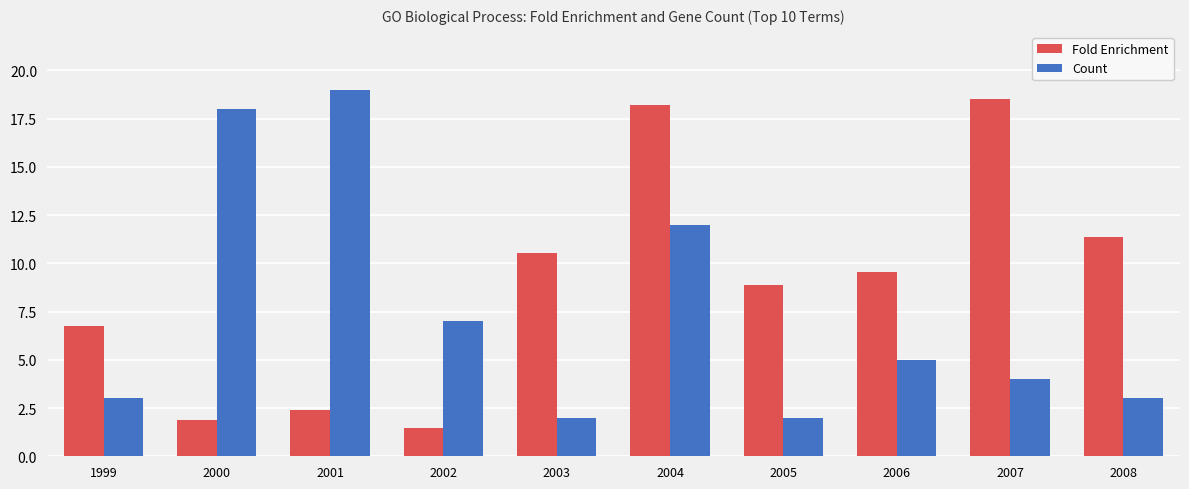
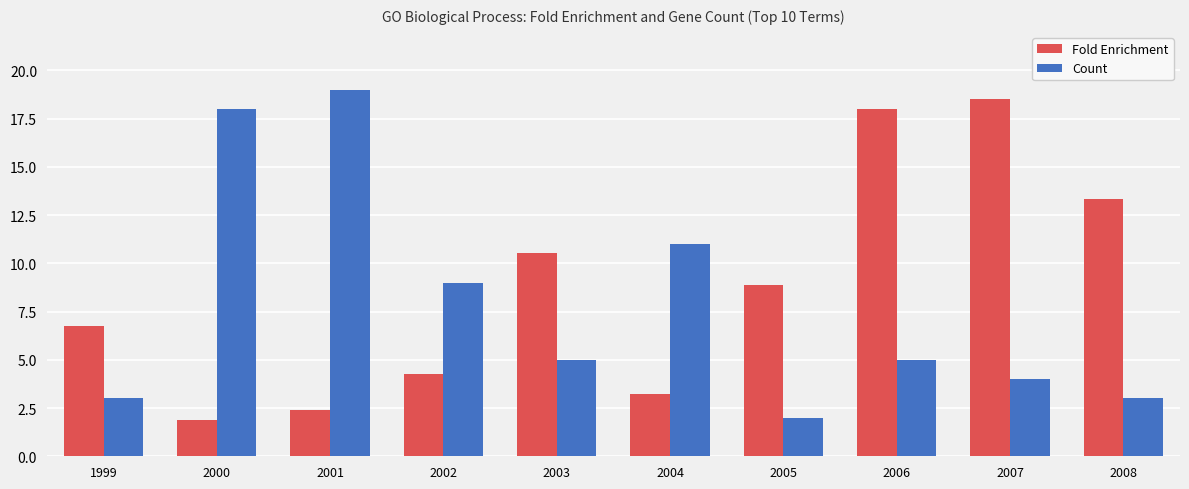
Fold Enrichment, 2002: 1.5 -> 4.3
Count, 2002: 7 -> 9
Count, 2003: 2 -> 5
Fold Enrichment, 2004: 18.2 -> 3.2
Count, 2004: 12 -> 11
Fold Enrichment, 2006: 9.6 -> 18.0
Fold Enrichment, 2008: 11.4 -> 13.3
